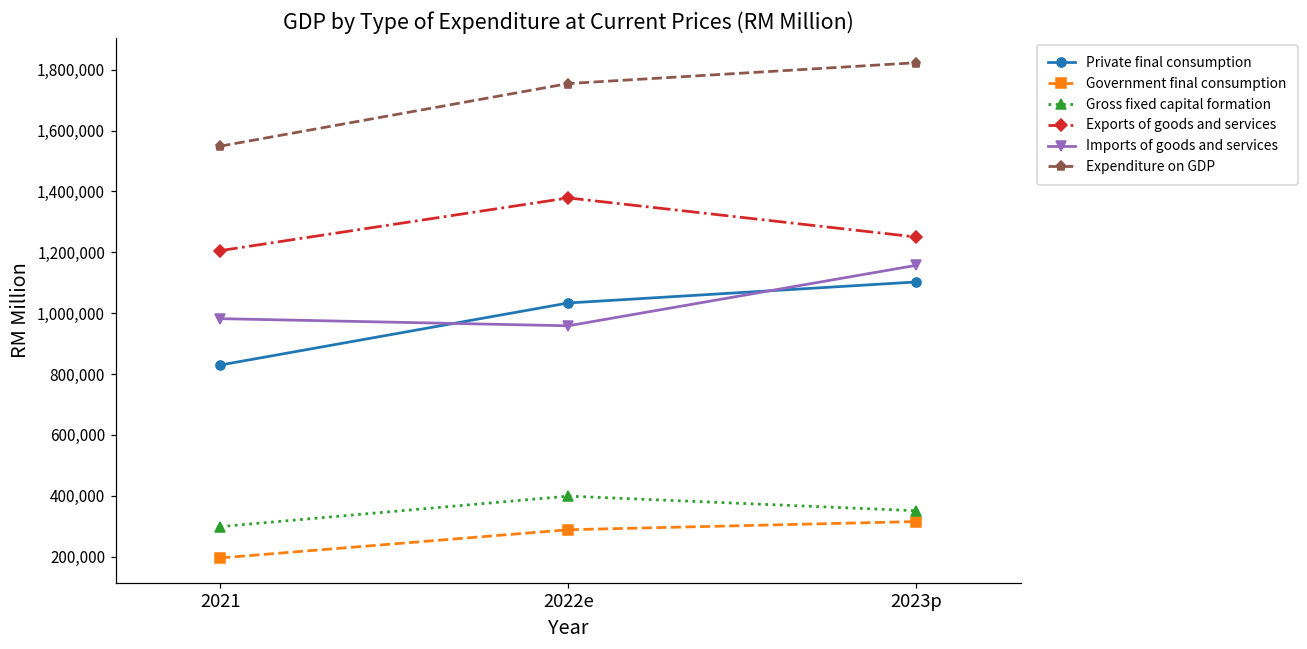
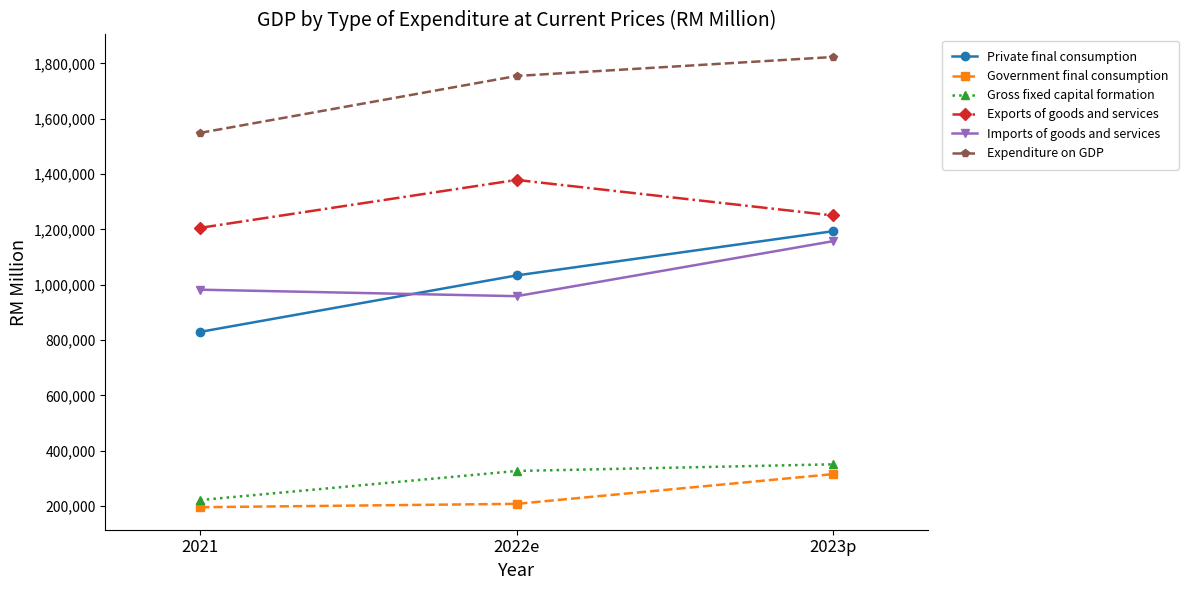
Gross fixed capital formation, 2021: 300,000 -> 220,000
Government final consumption, 2022e: 290,000 -> 210,000
Gross fixed capital formation, 2022e: 400,000 -> 330,000
Private final consumption, 2023p: 1,100,000 -> 1,190,000
